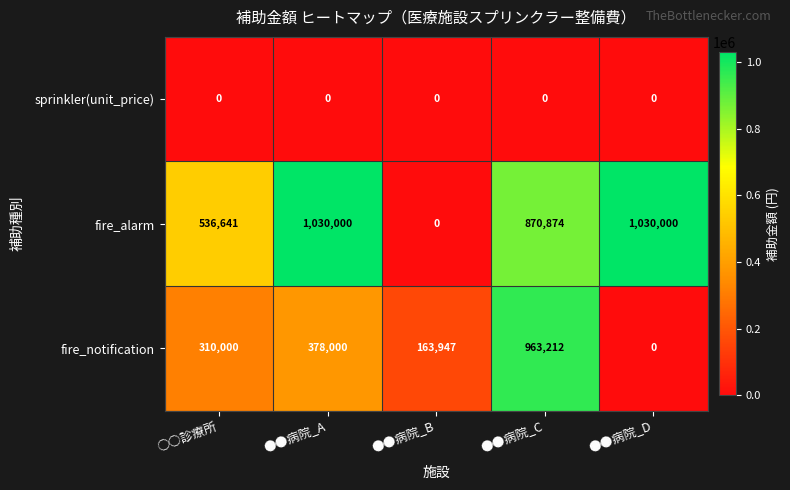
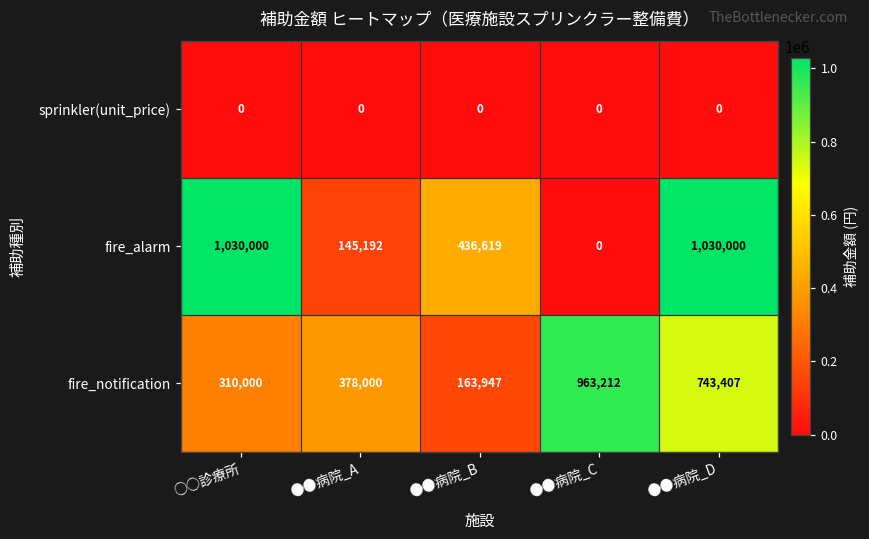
fire_alarm, ○○診療所: 536,641 -> 1,030,000
fire_alarm, ●●病院_A: 1,030,000 -> 145,192
fire_alarm, ●●病院_B: 0 -> 436,619
fire_alarm, ●●病院_C: 870,874 -> 0
fire_notification, ●●病院_D: 0 -> 743,407
